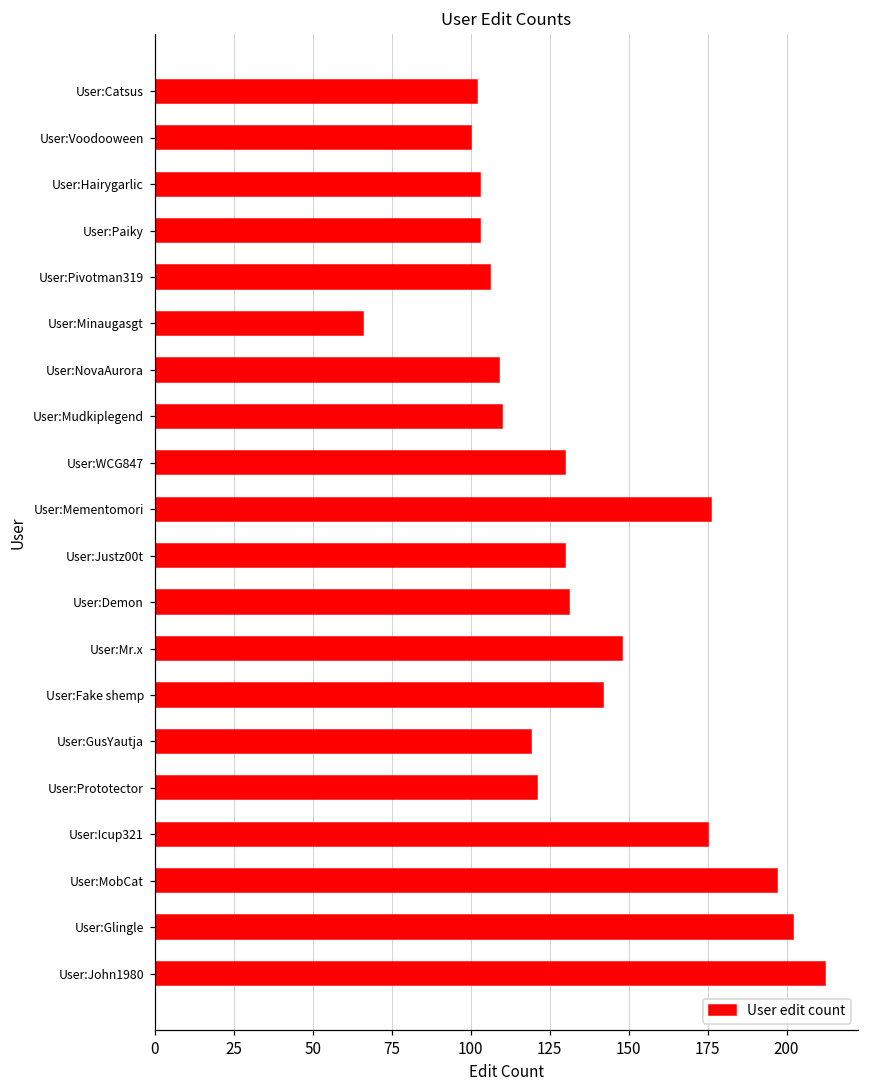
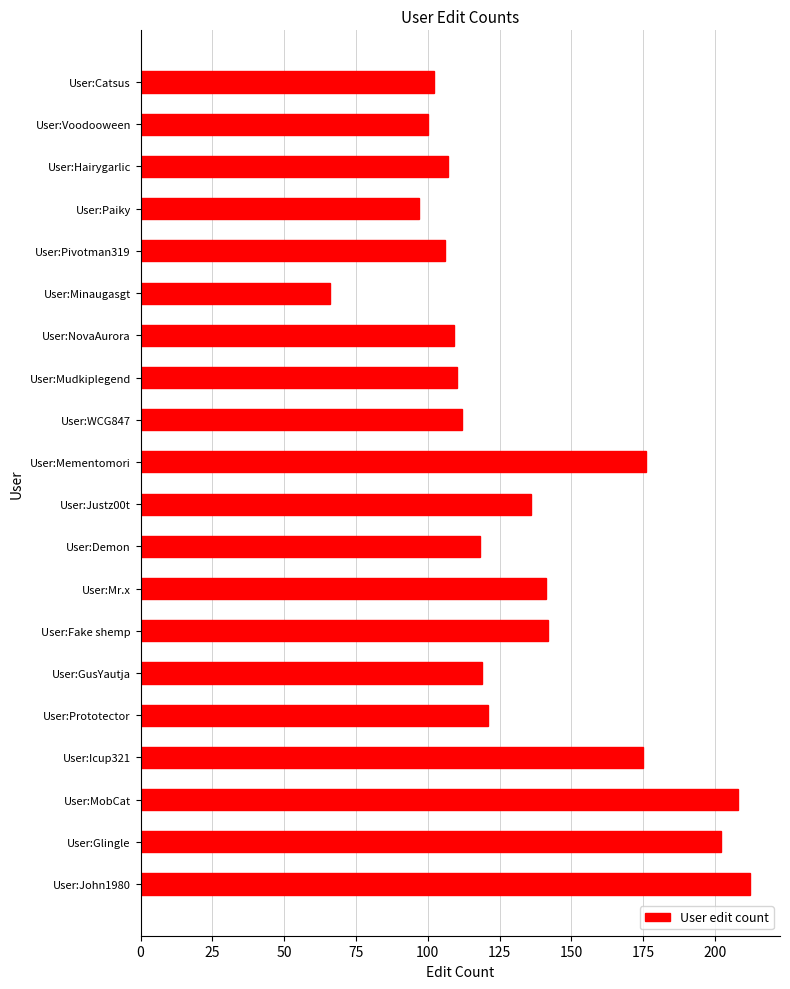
User:Hairygarlic: 103 -> 107
User:Paiky: 103 -> 97
User:WCG847: 130 -> 112
User:Justz00t: 130 -> 136
User:Demon: 131 -> 118
User:Mr.x: 148 -> 141
User:MobCat: 197 -> 208
